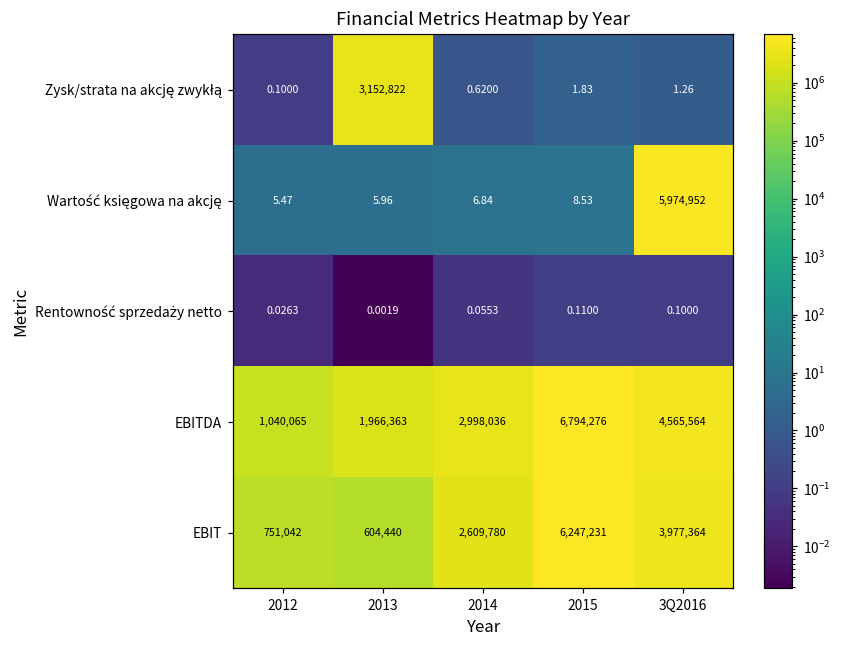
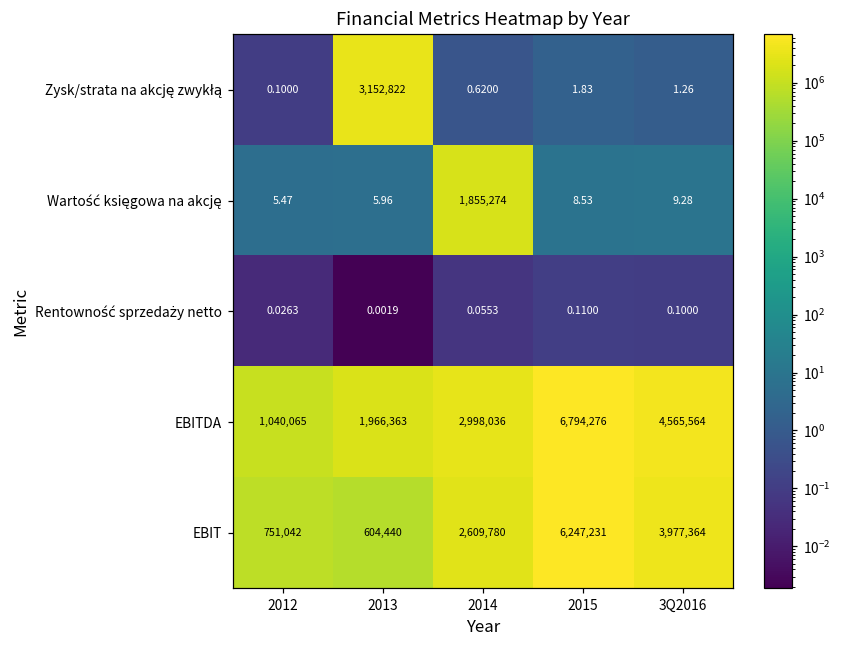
Wartość księgowa na akcję, 2014: 6.84 -> 1,855,274
Wartość księgowa na akcję, 3Q2016: 5,974,952 -> 9.28
